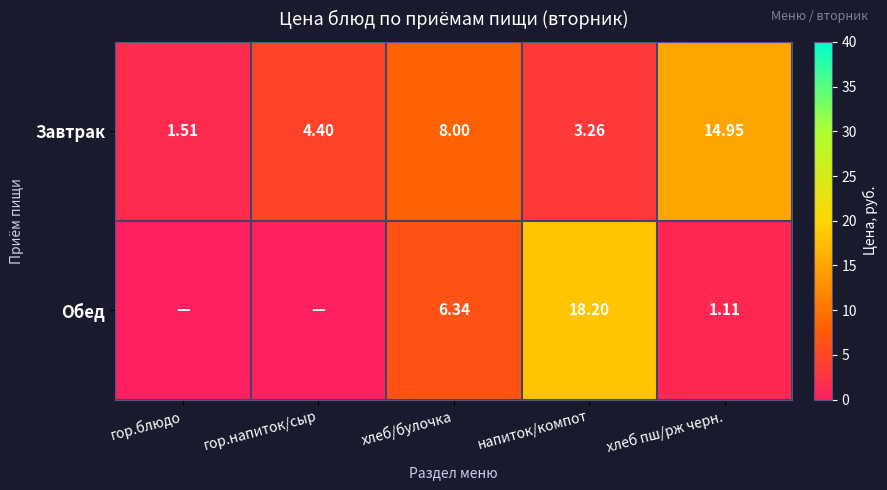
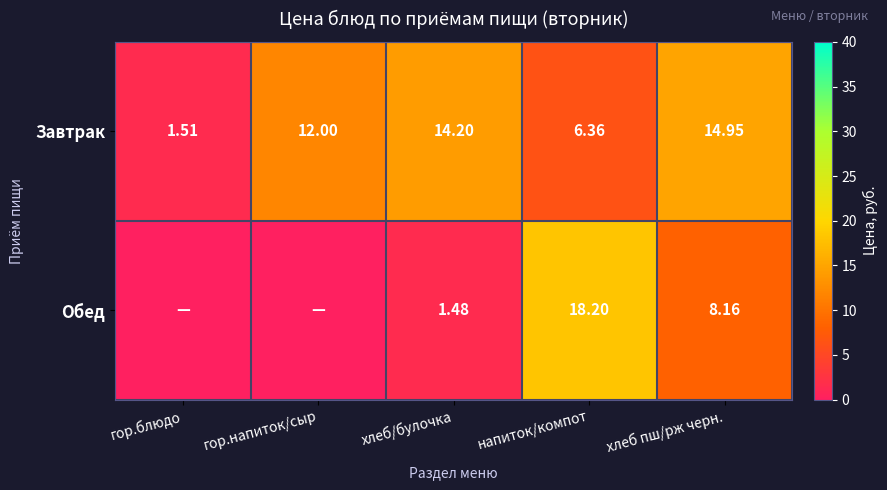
Завтрак, гор.напиток/сыр: 4.40 -> 12.00
Завтрак, хлеб/булочка: 8.00 -> 14.20
Завтрак, напиток/компот: 3.26 -> 6.36
Обед, хлеб/булочка: 6.34 -> 1.48
Обед, хлеб пш/рж черн.: 1.11 -> 8.16
